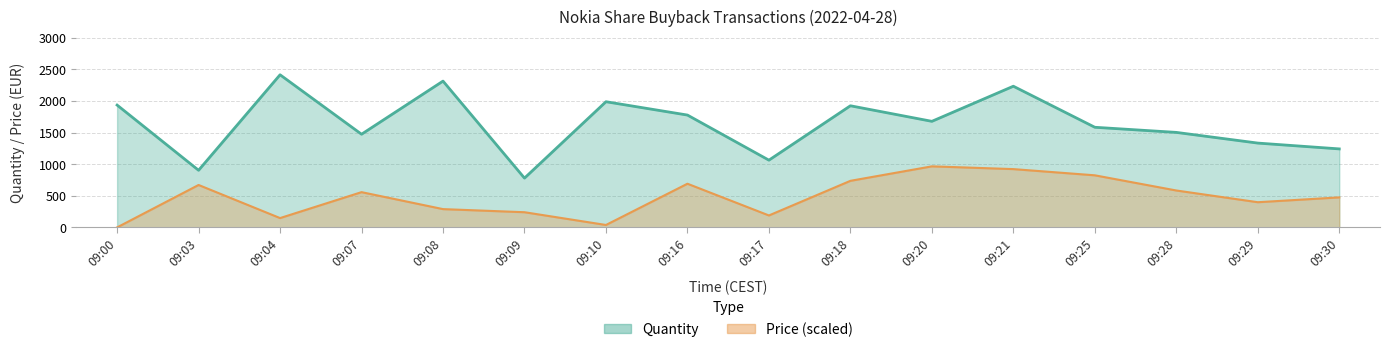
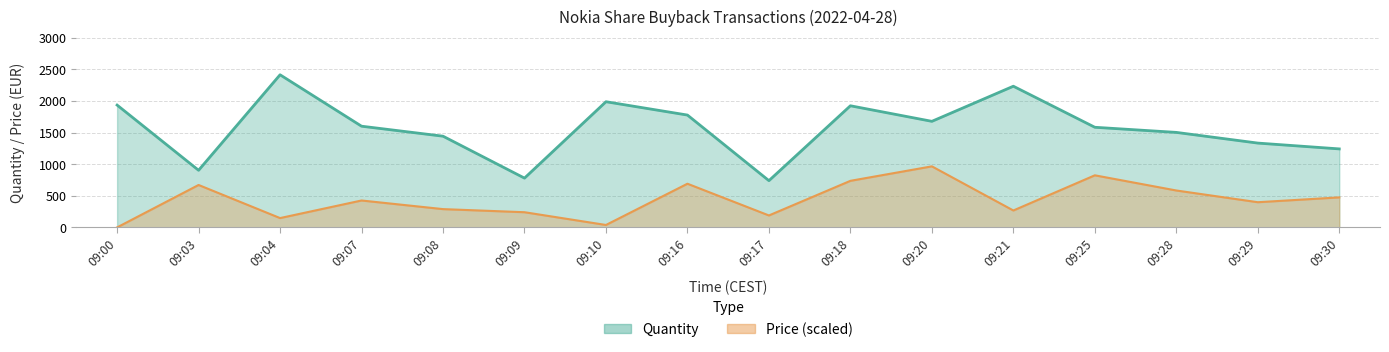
Quantity, 09:07: 1500 -> 1600
Price (scaled), 09:07: 600 -> 400
Quantity, 09:08: 2300 -> 1400
Quantity, 09:17: 1100 -> 700
Price (scaled), 09:21: 900 -> 300
